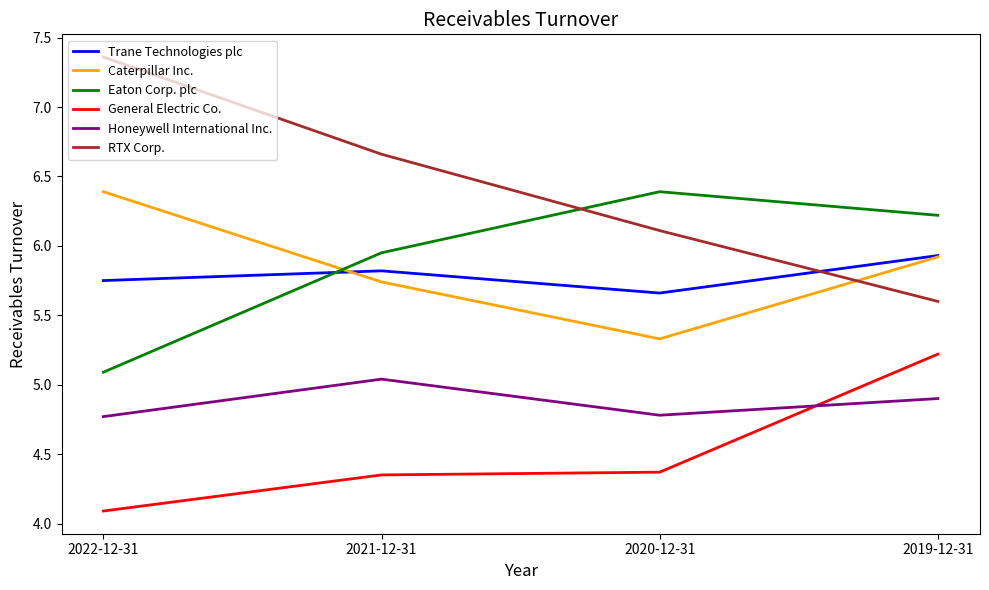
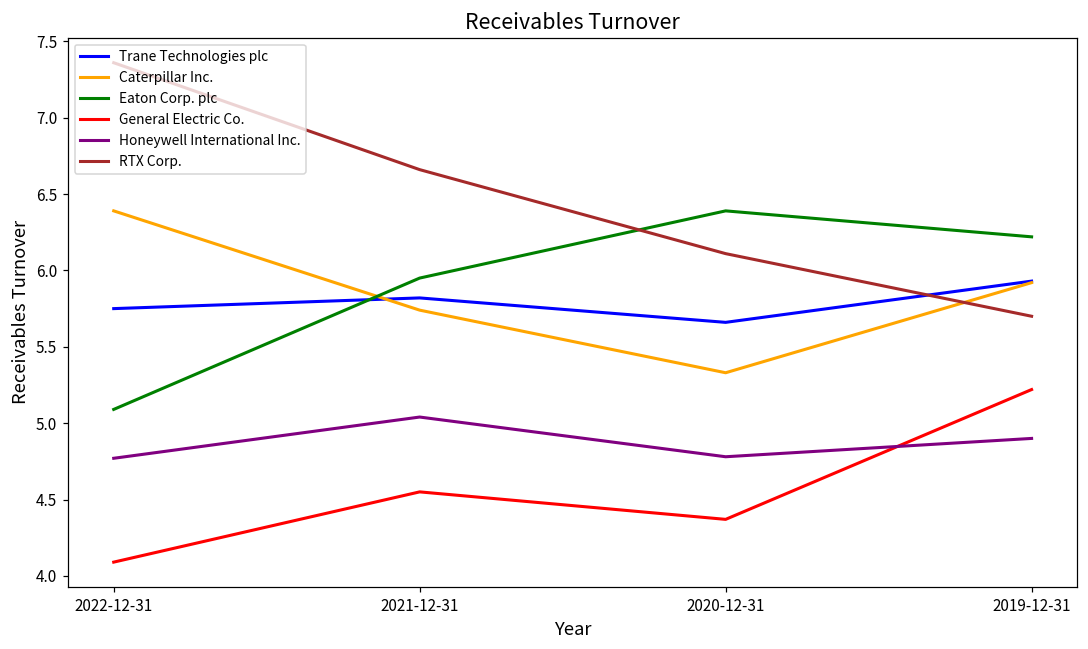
General Electric Co., 2021-12-31: 4.35 -> 4.55
RTX Corp., 2019-12-31: 5.6 -> 5.7
